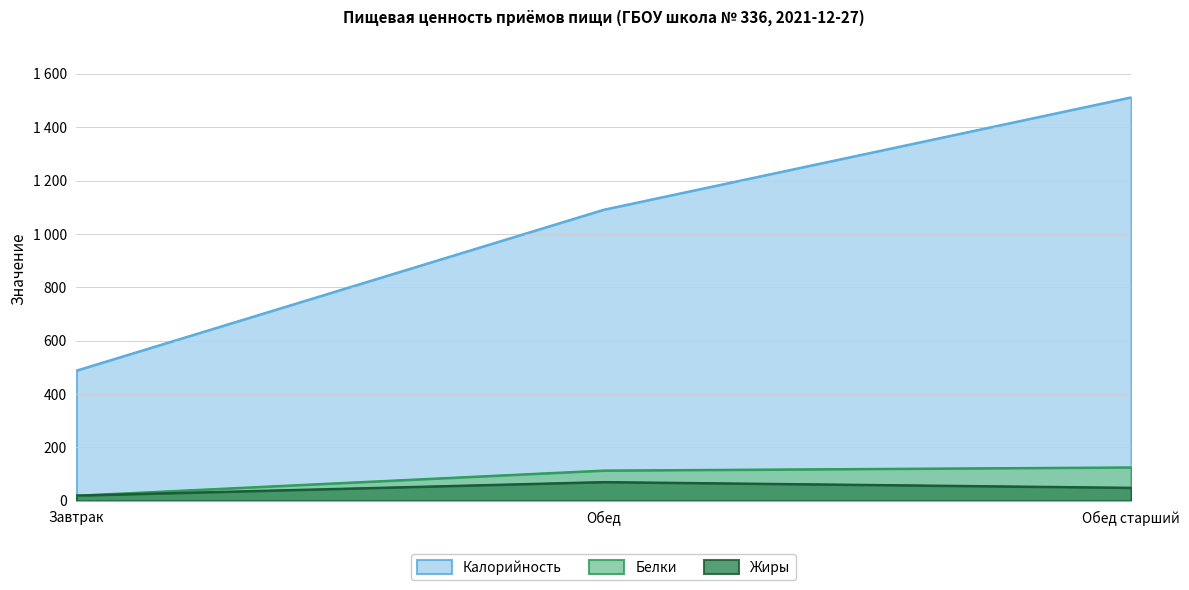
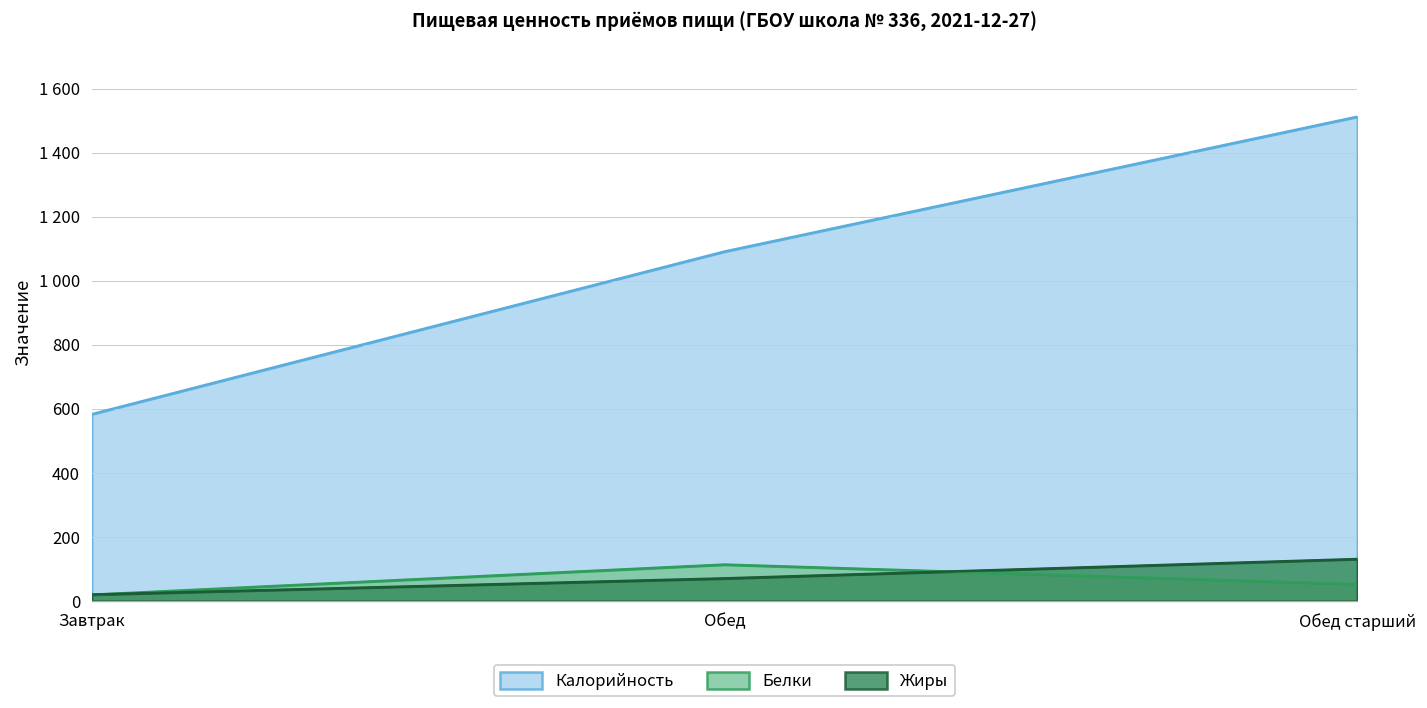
Калорийность, Завтрак: 490 -> 580
Белки, Обед старший: 130 -> 50
Жиры, Обед старший: 50 -> 130
